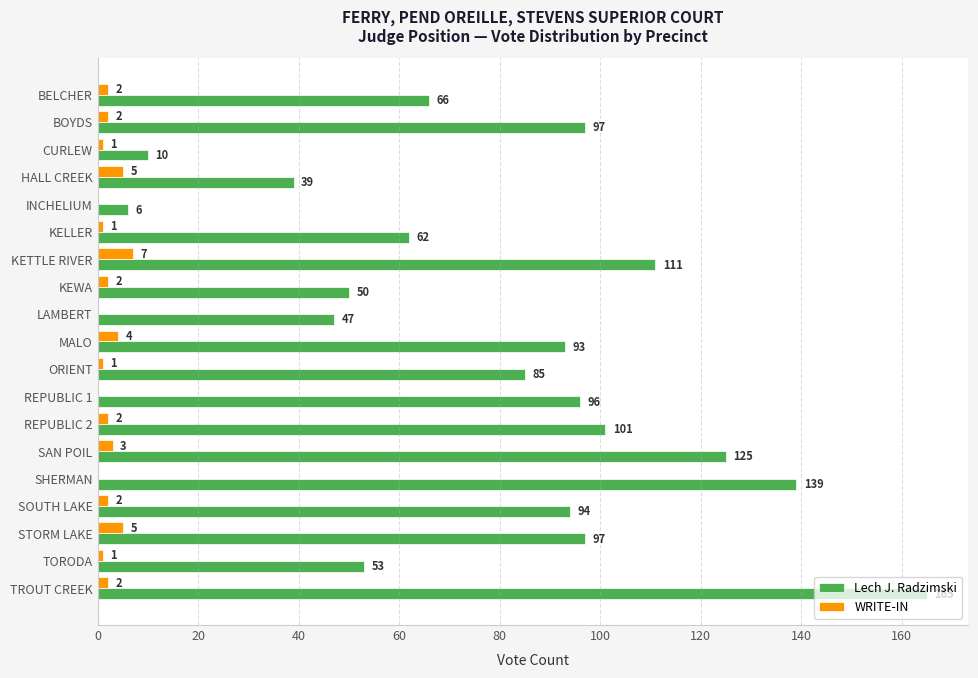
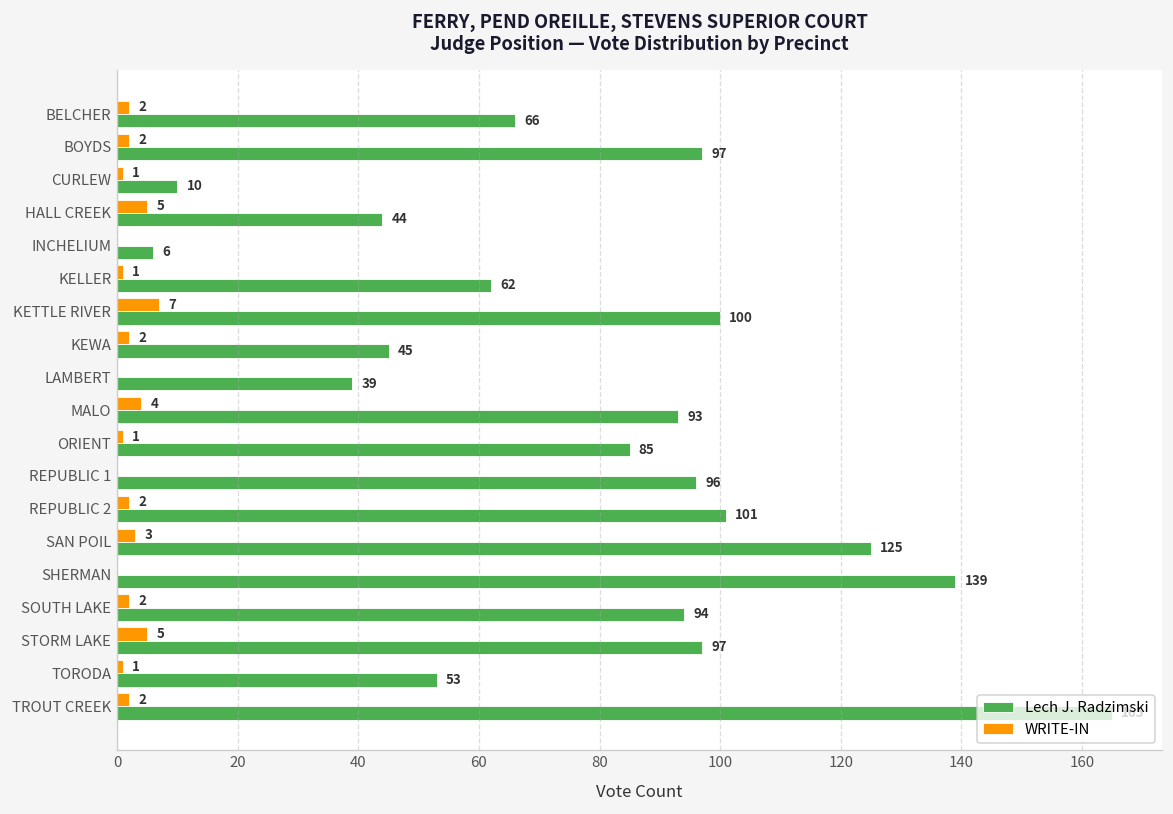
Lech J. Radzimski, HALL CREEK: 39 -> 44
Lech J. Radzimski, KETTLE RIVER: 111 -> 100
Lech J. Radzimski, KEWA: 50 -> 45
Lech J. Radzimski, LAMBERT: 47 -> 39
